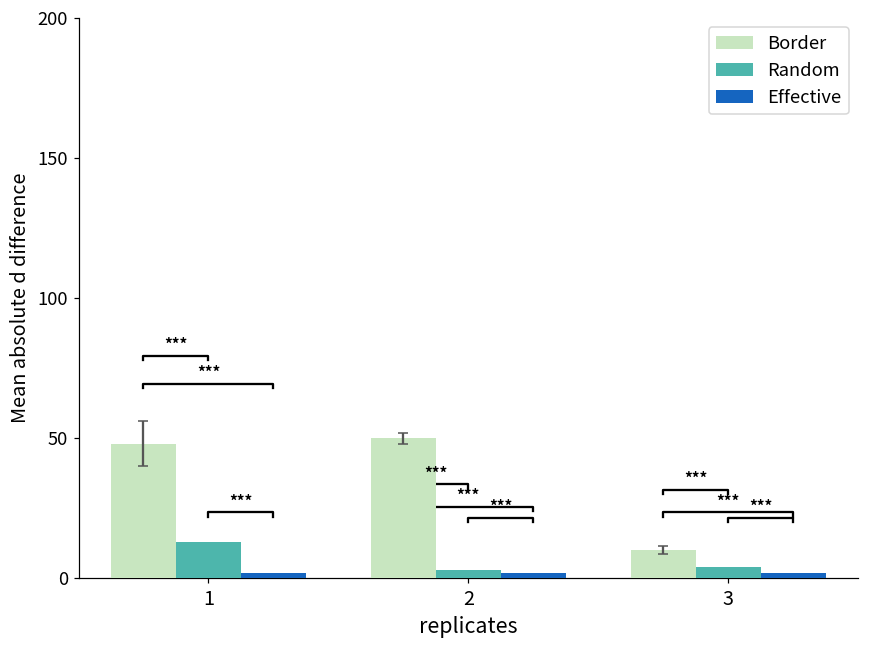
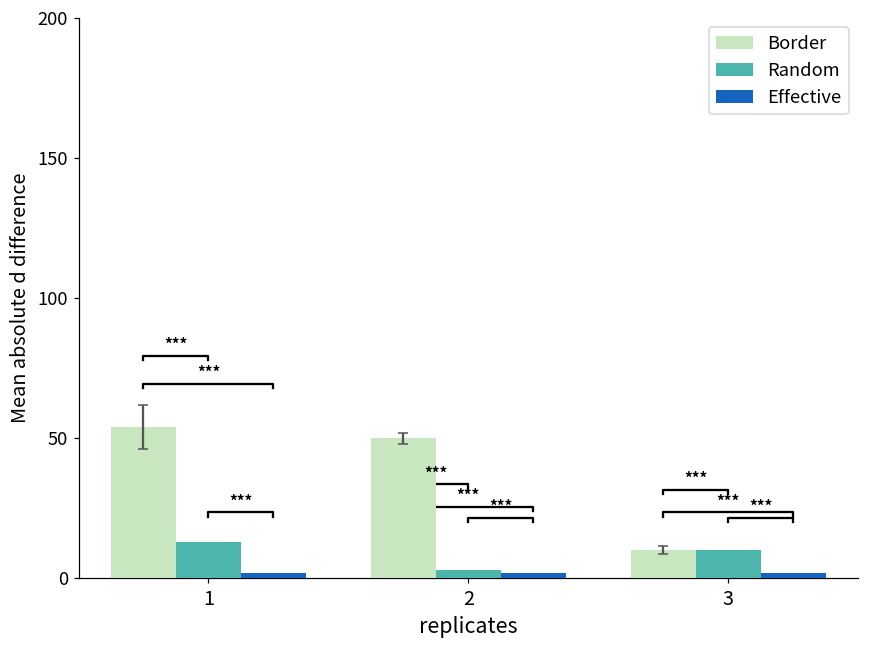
Border, 1: 48 -> 54
Random, 3: 4 -> 10
